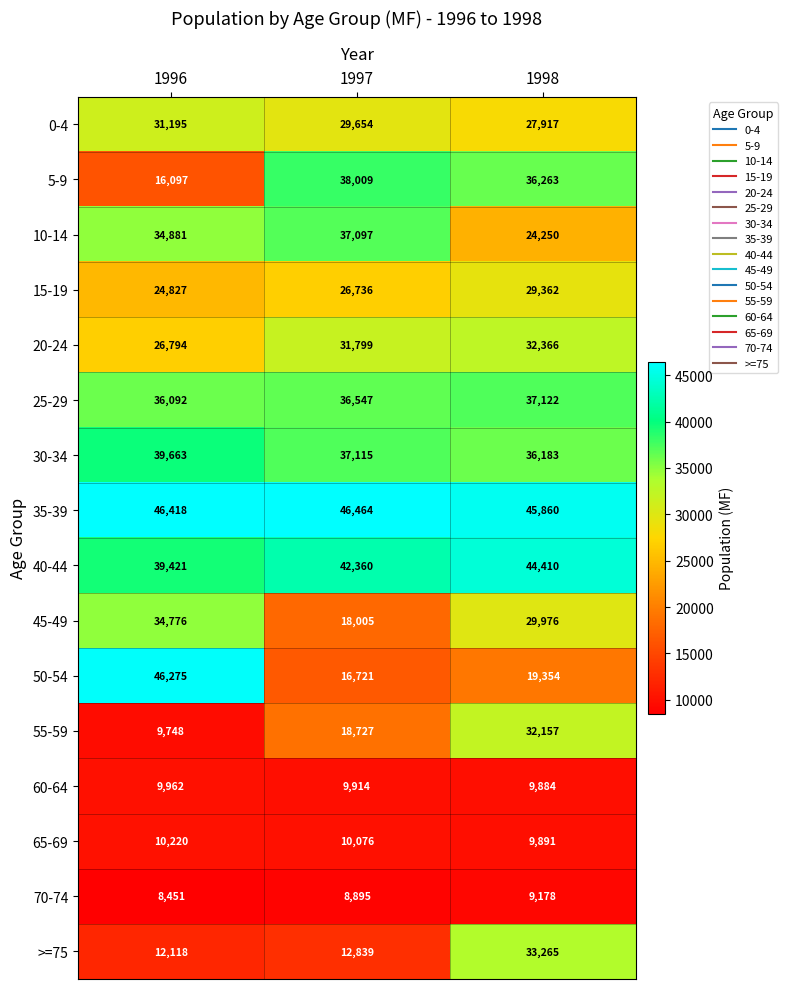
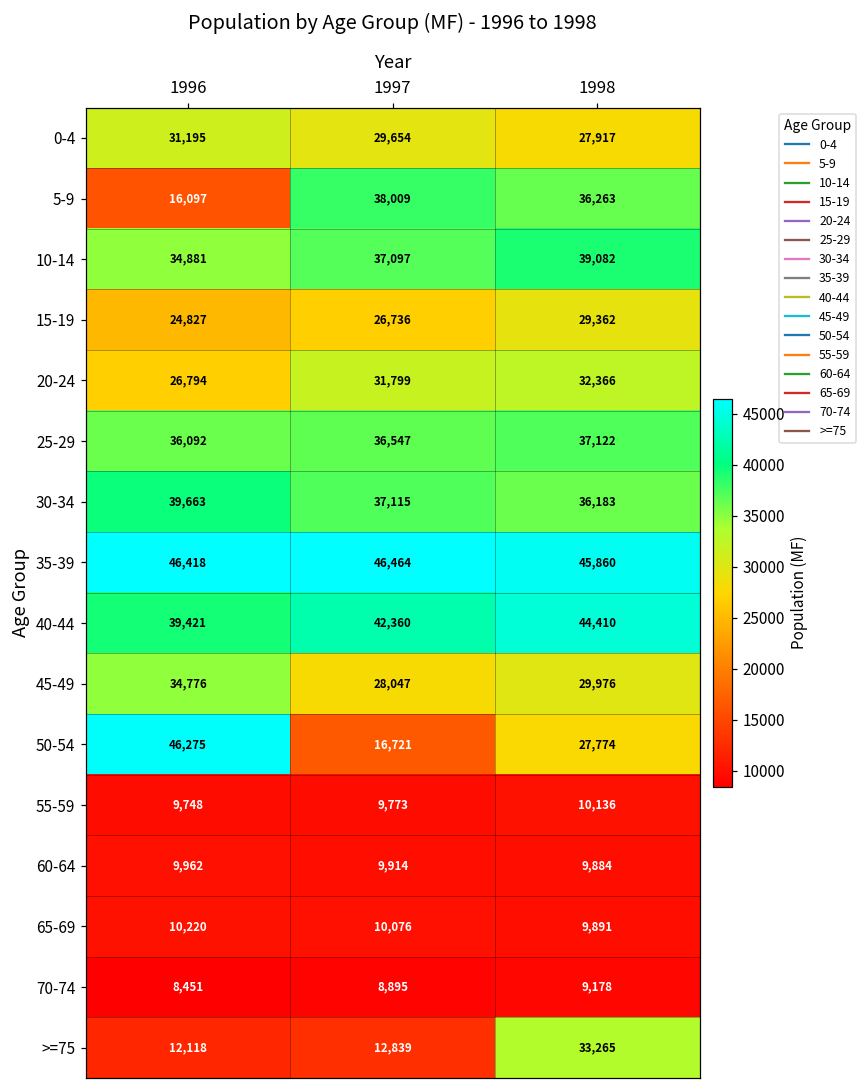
10-14, 1998: 24,250 -> 39,082
45-49, 1997: 18,005 -> 28,047
50-54, 1998: 19,354 -> 27,774
55-59, 1997: 18,727 -> 9,773
55-59, 1998: 32,157 -> 10,136
